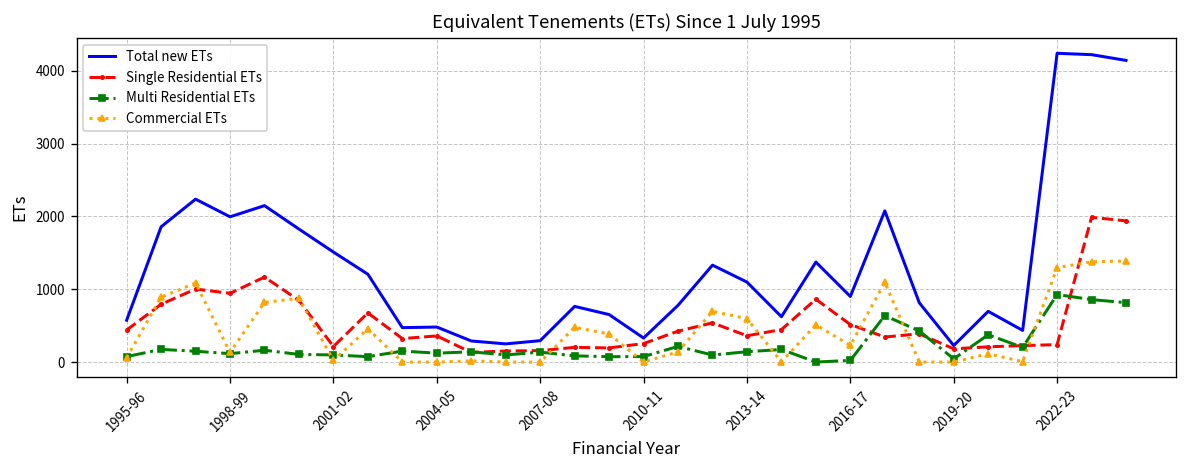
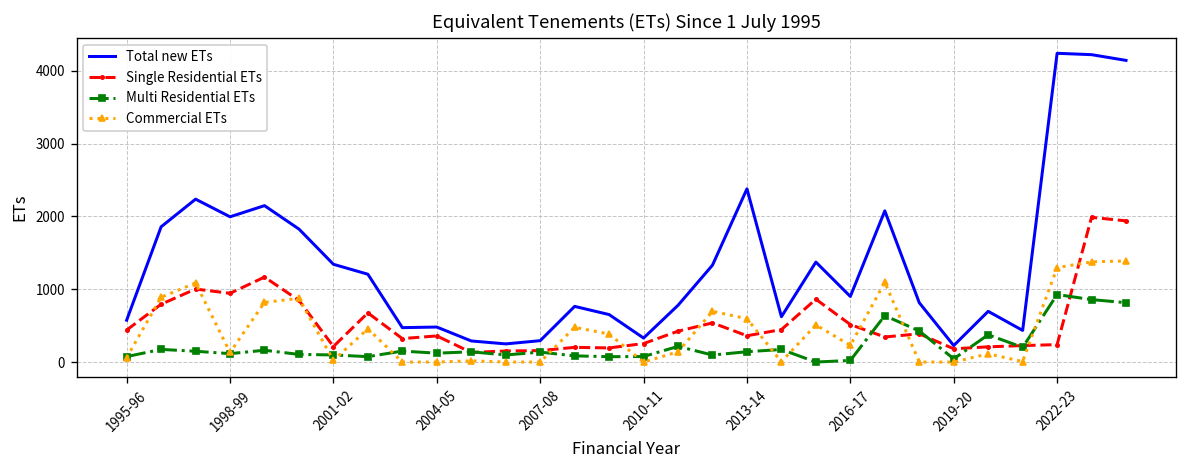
Total new ETs, 2001-02: 1500 -> 1300
Total new ETs, 2013-14: 1100 -> 2400
